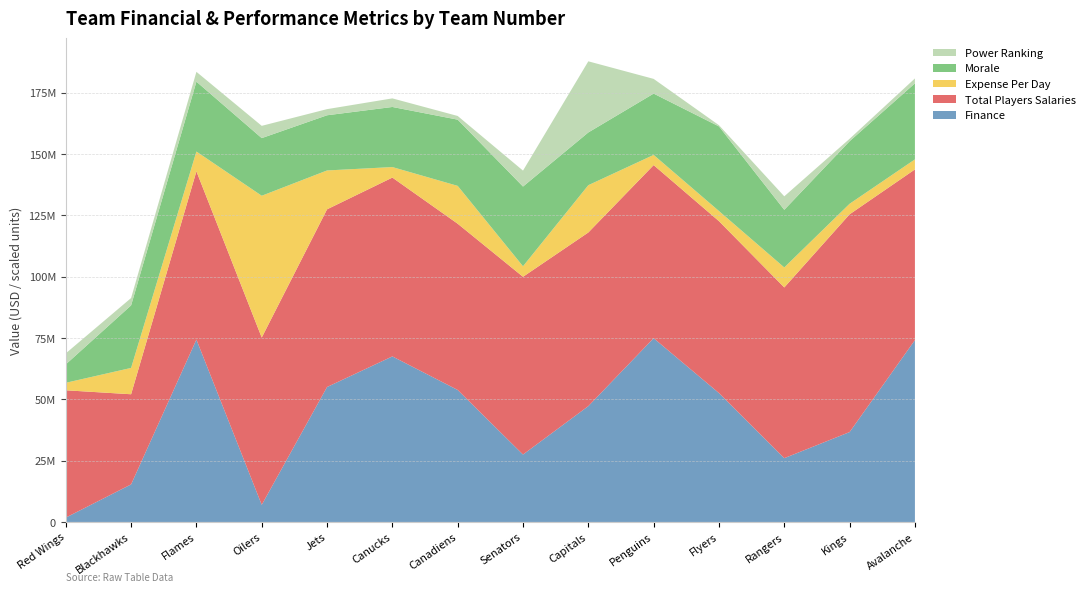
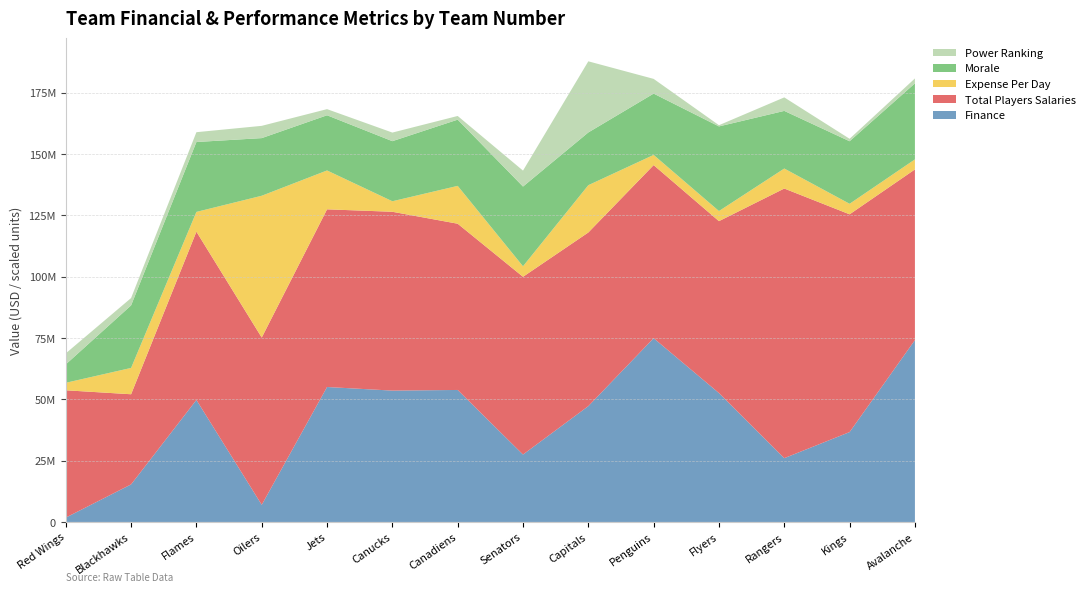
Finance, Flames: 74000000 -> 50000000
Finance, Canucks: 67000000 -> 54000000
Total Players Salaries, Rangers: 70000000 -> 110000000
